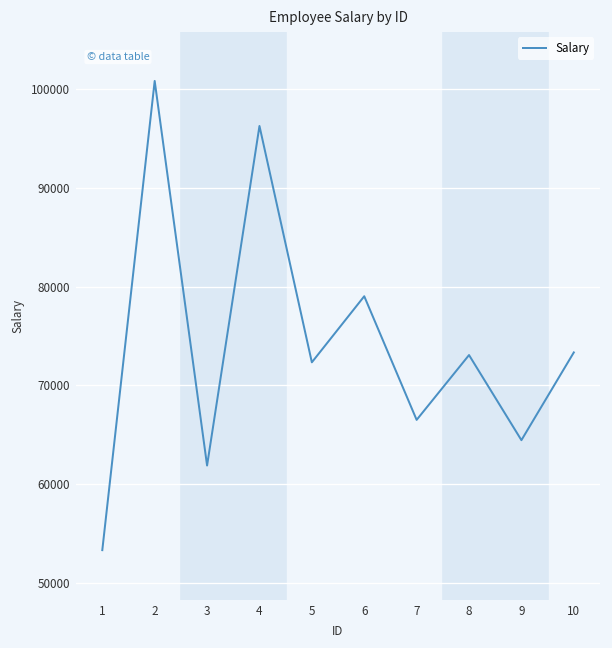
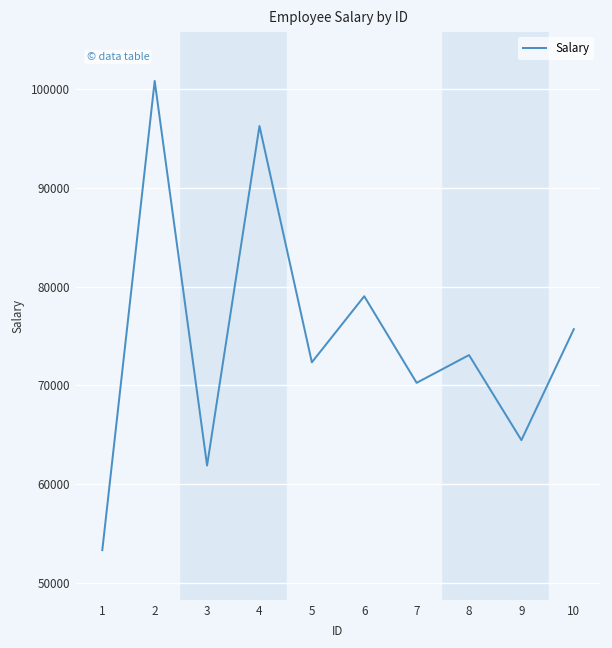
7: 67000 -> 70000
10: 73000 -> 76000
